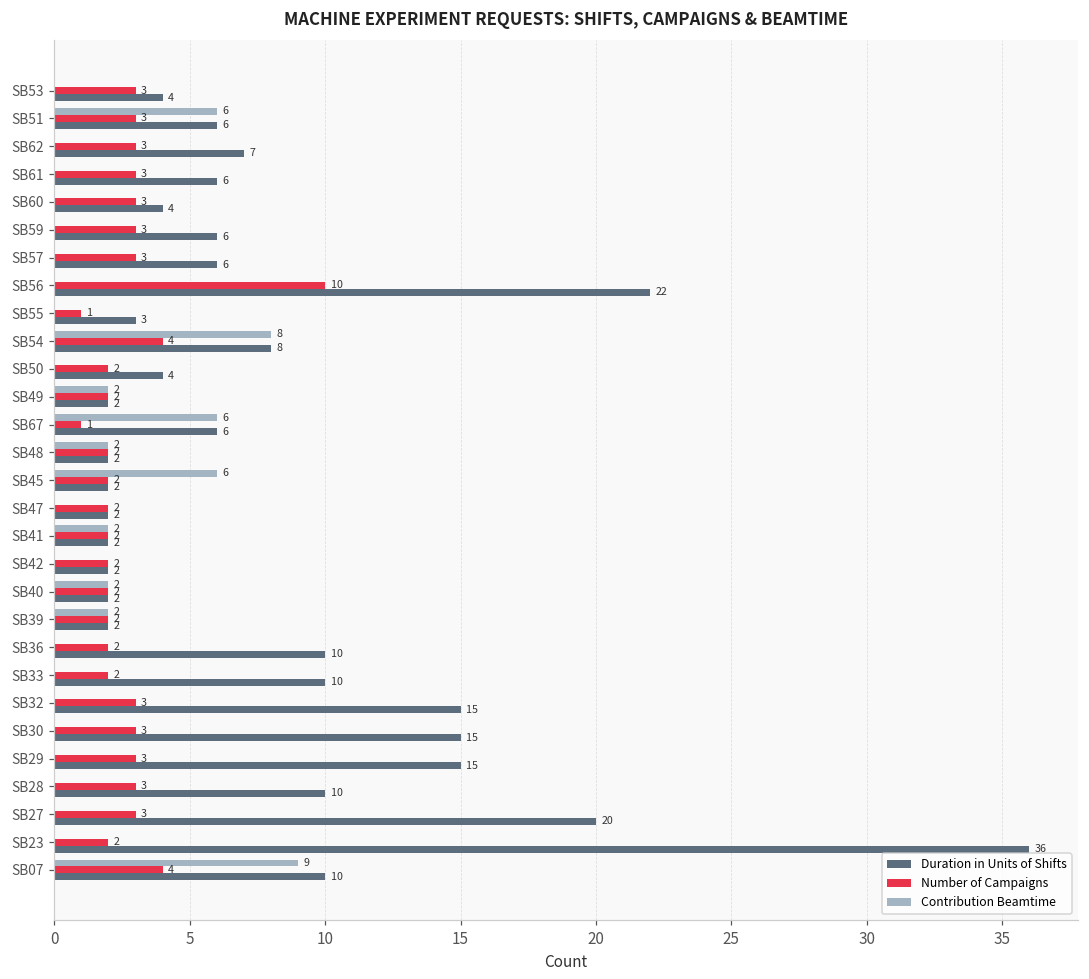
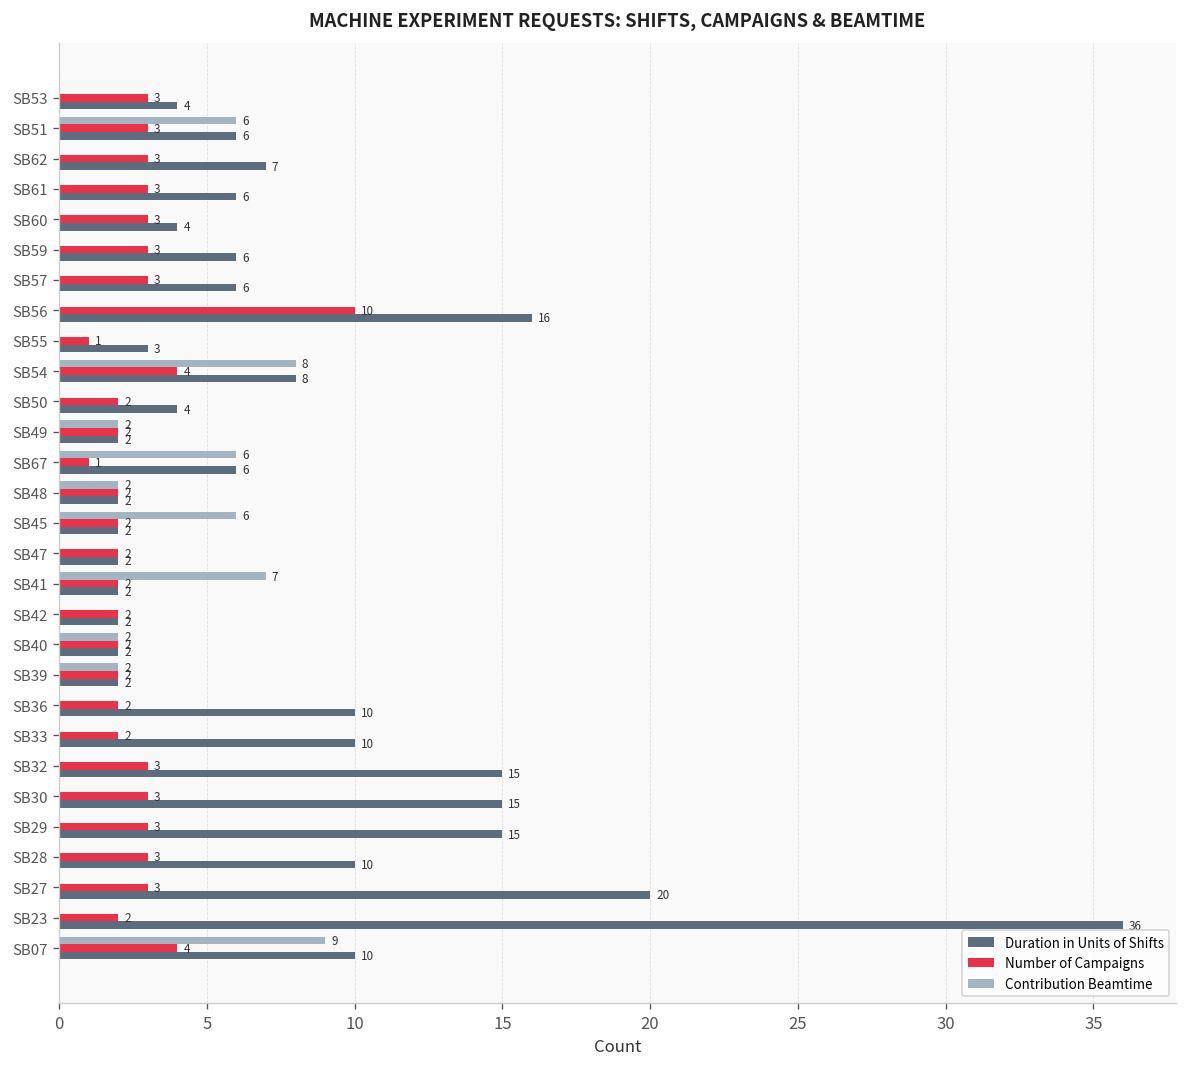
Duration in Units of Shifts, SB56: 22 -> 16
Contribution Beamtime, SB41: 2 -> 7
